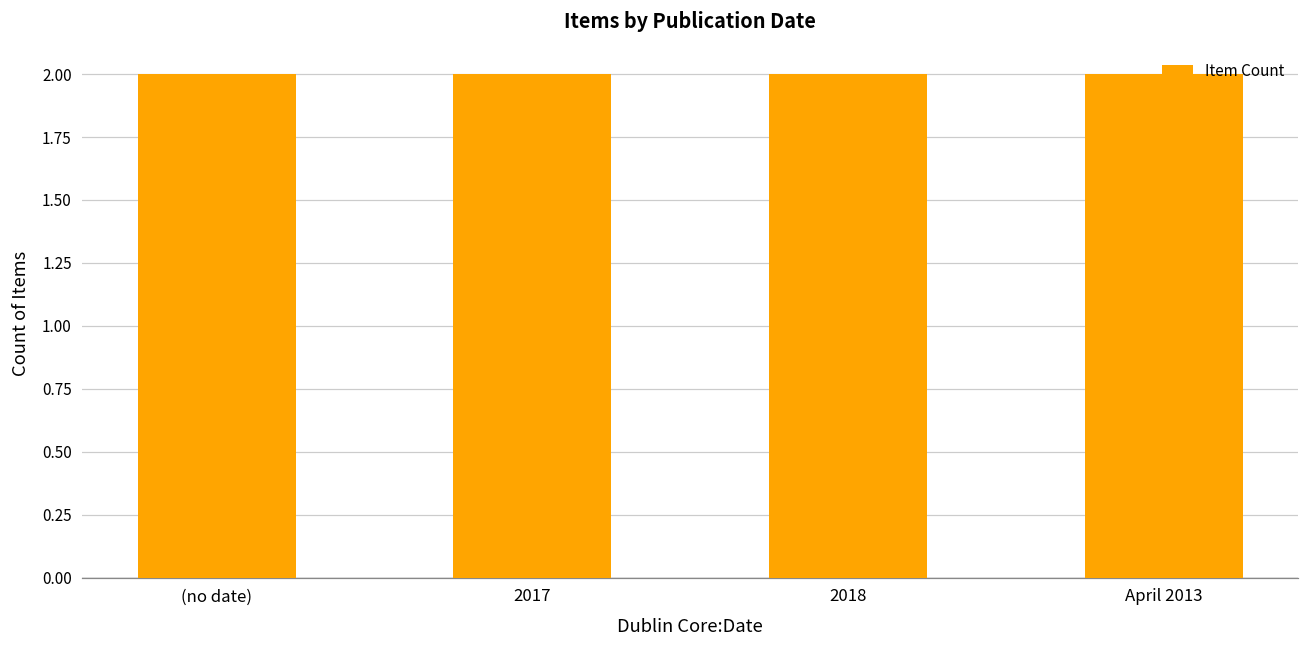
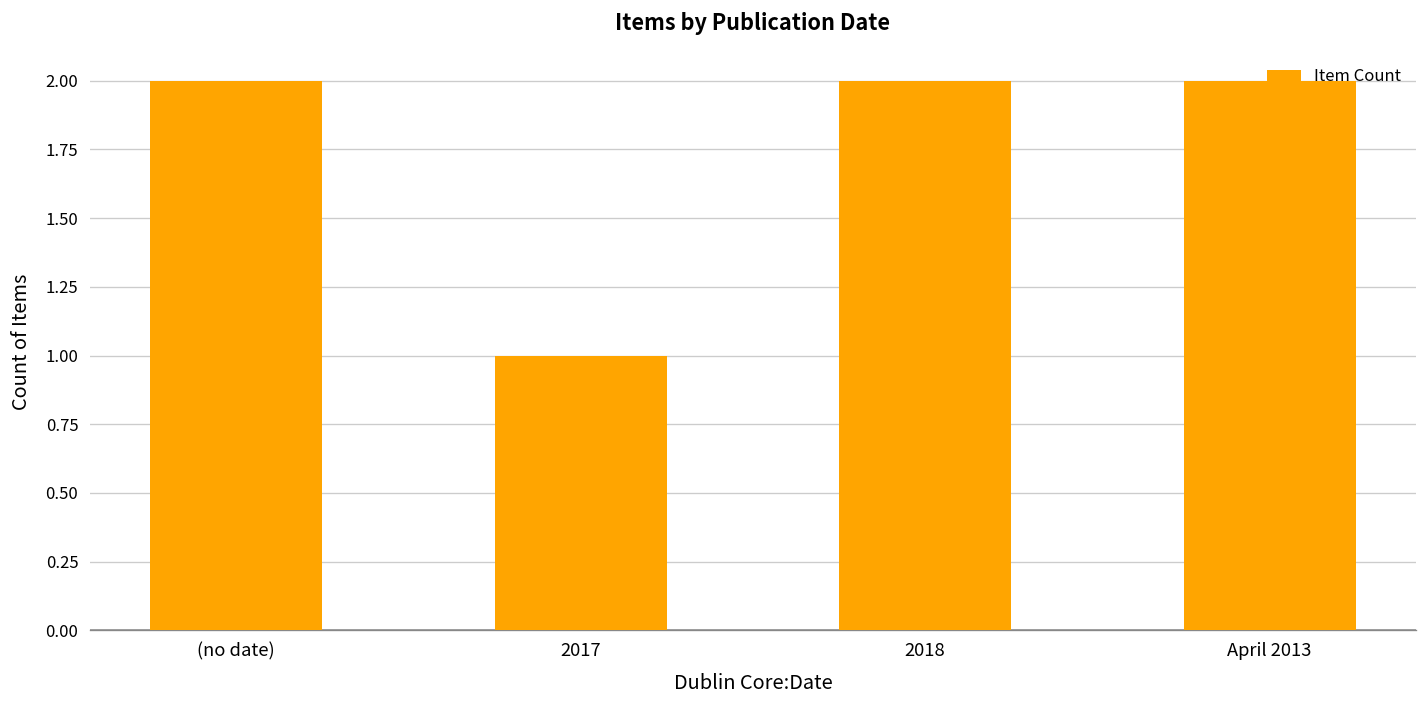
2017: 2 -> 1
